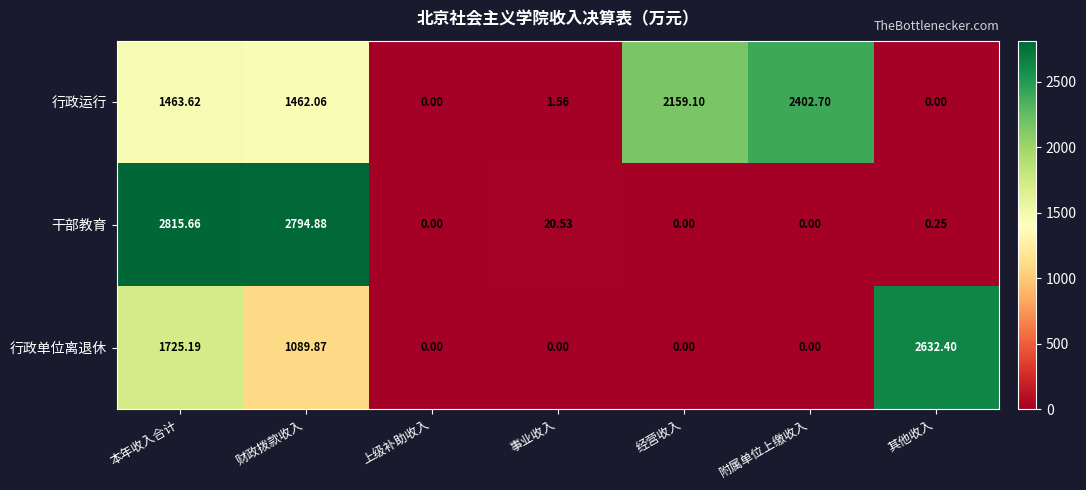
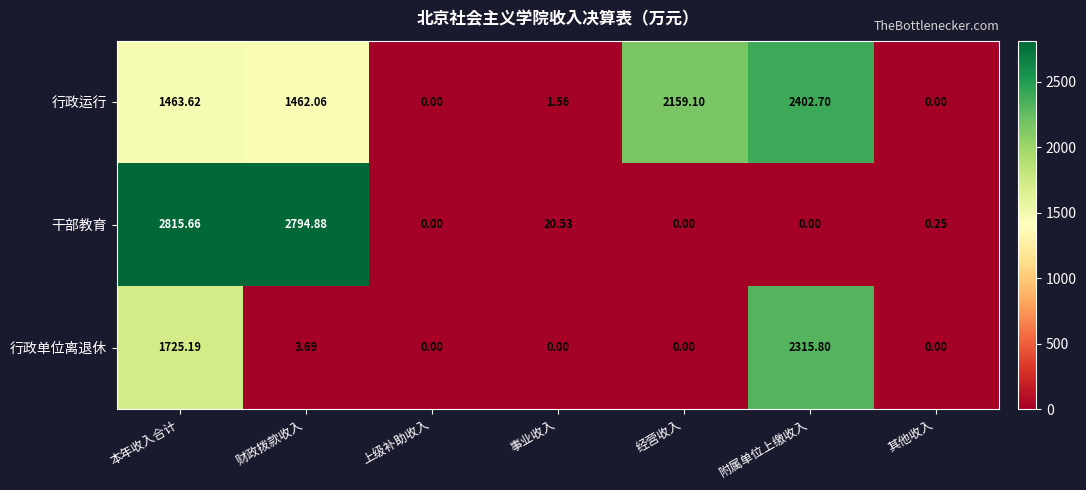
行政单位离退休, 财政拨款收入: 1089.87 -> 3.69
行政单位离退休, 附属单位上缴收入: 0.00 -> 2315.80
行政单位离退休, 其他收入: 2632.40 -> 0.00
